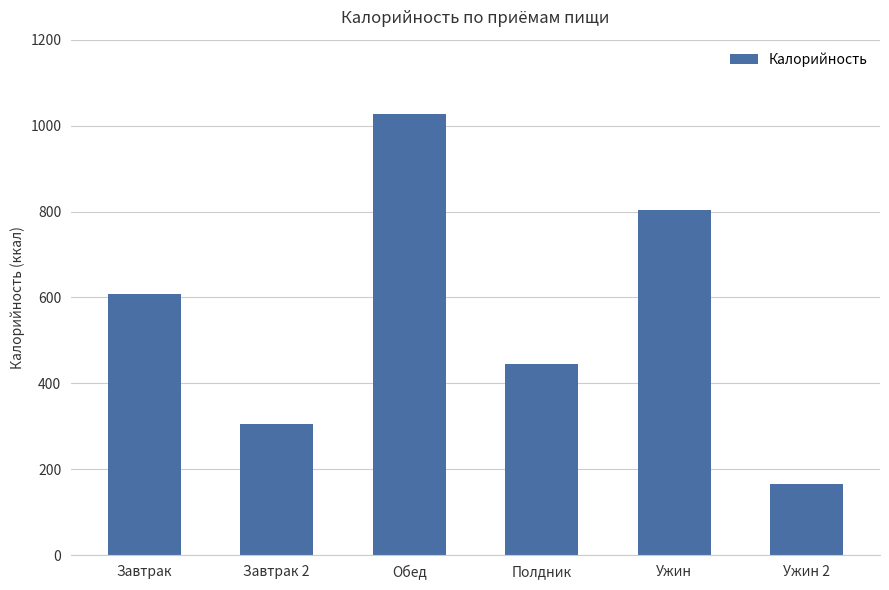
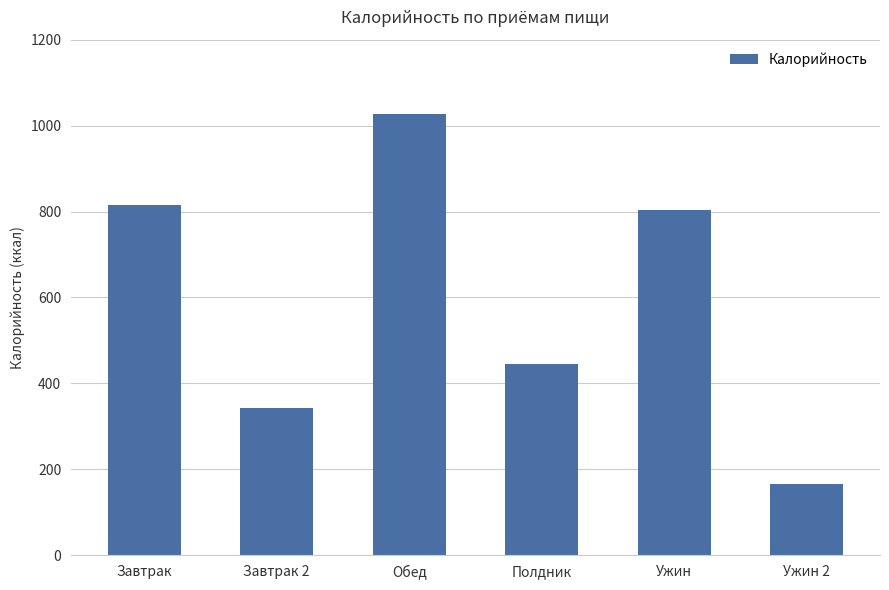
Завтрак: 610 -> 820
Завтрак 2: 310 -> 340
